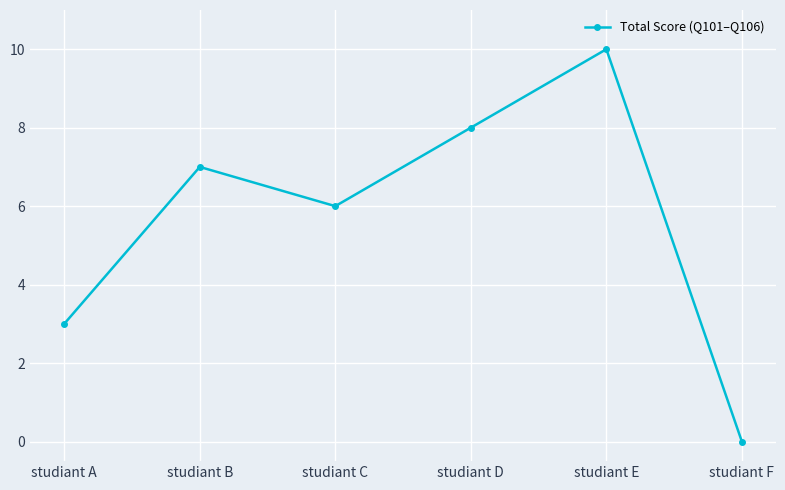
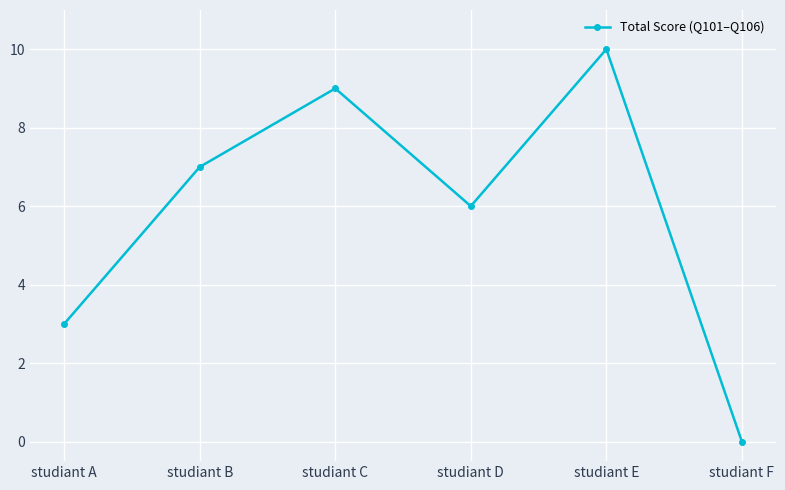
studiant C: 6 -> 9
studiant D: 8 -> 6
